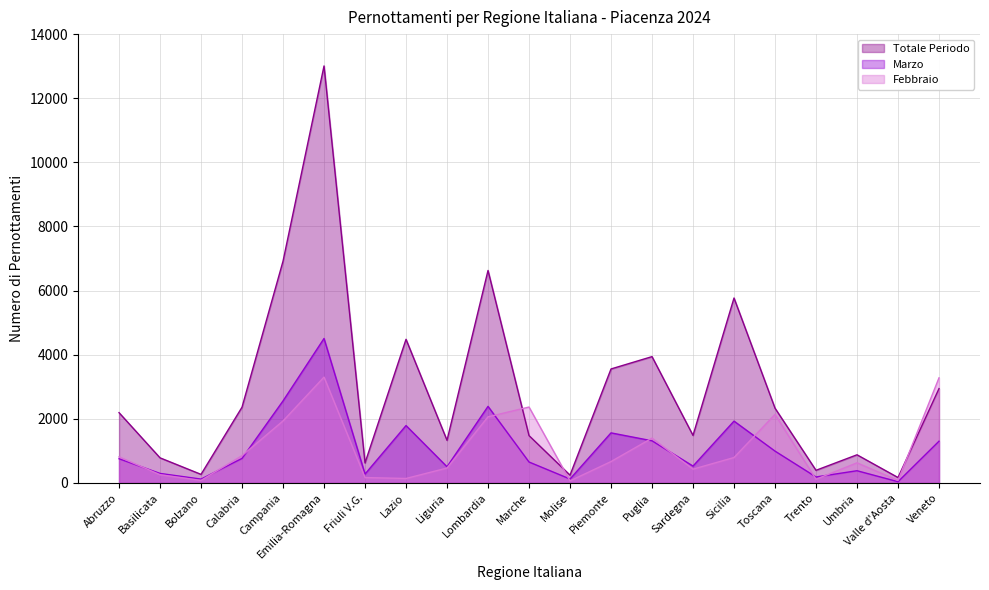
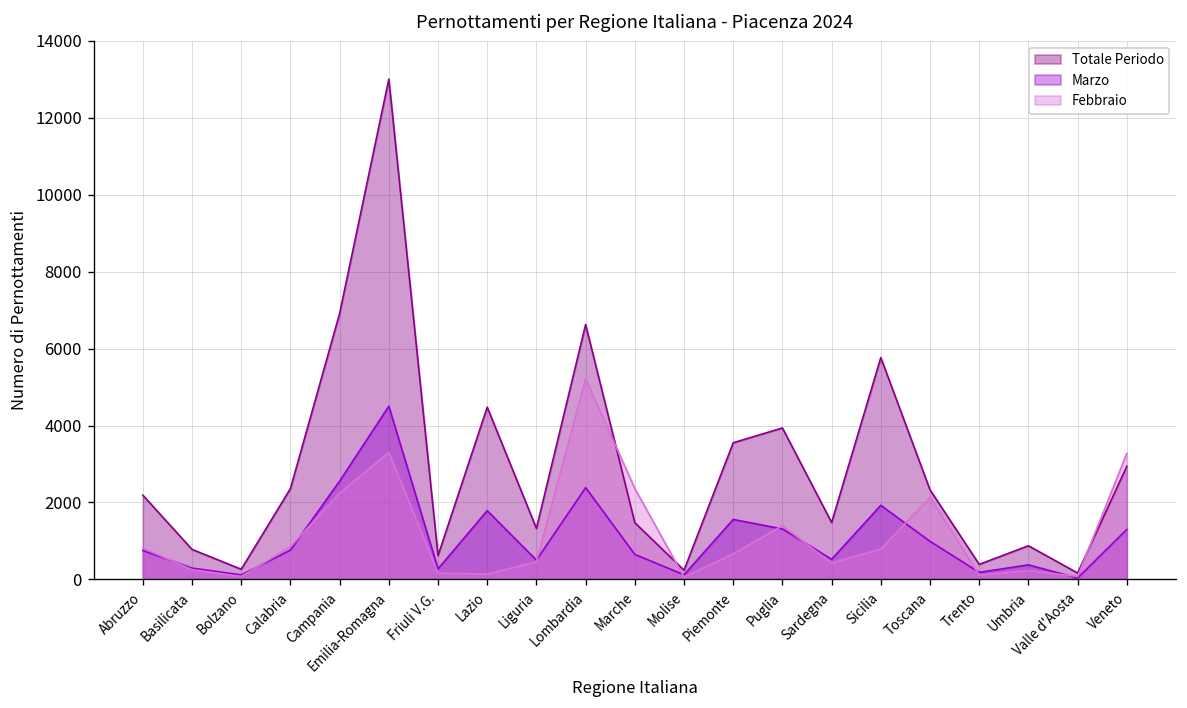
Febbraio, Campania: 1900 -> 2200
Febbraio, Lombardia: 2100 -> 5200
Febbraio, Umbria: 600 -> 200
